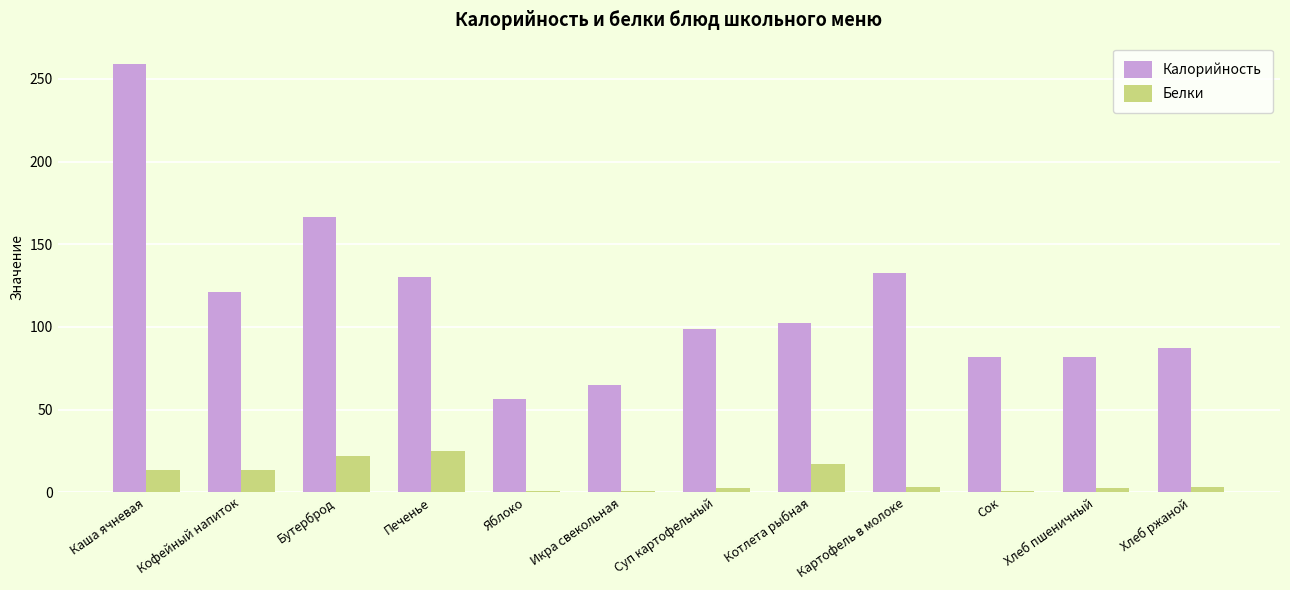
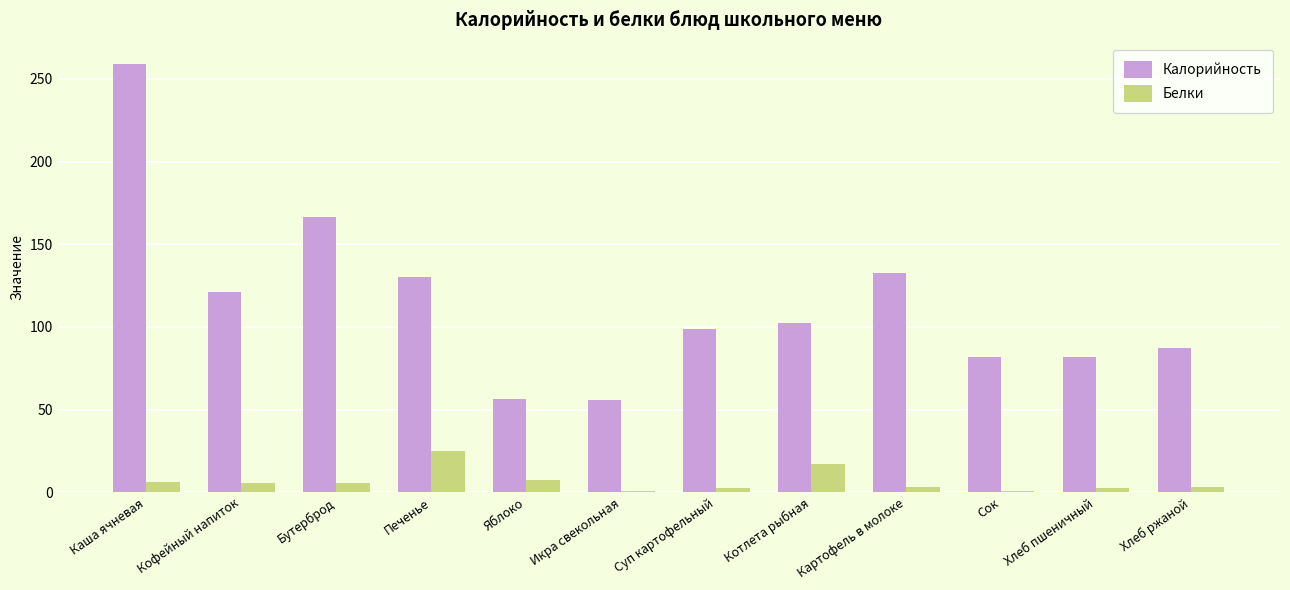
Белки, Каша ячневая: 13 -> 6
Белки, Кофейный напиток: 13 -> 5
Белки, Бутерброд: 22 -> 5
Белки, Яблоко: 0 -> 7
Калорийность, Икра свекольная: 65 -> 56
